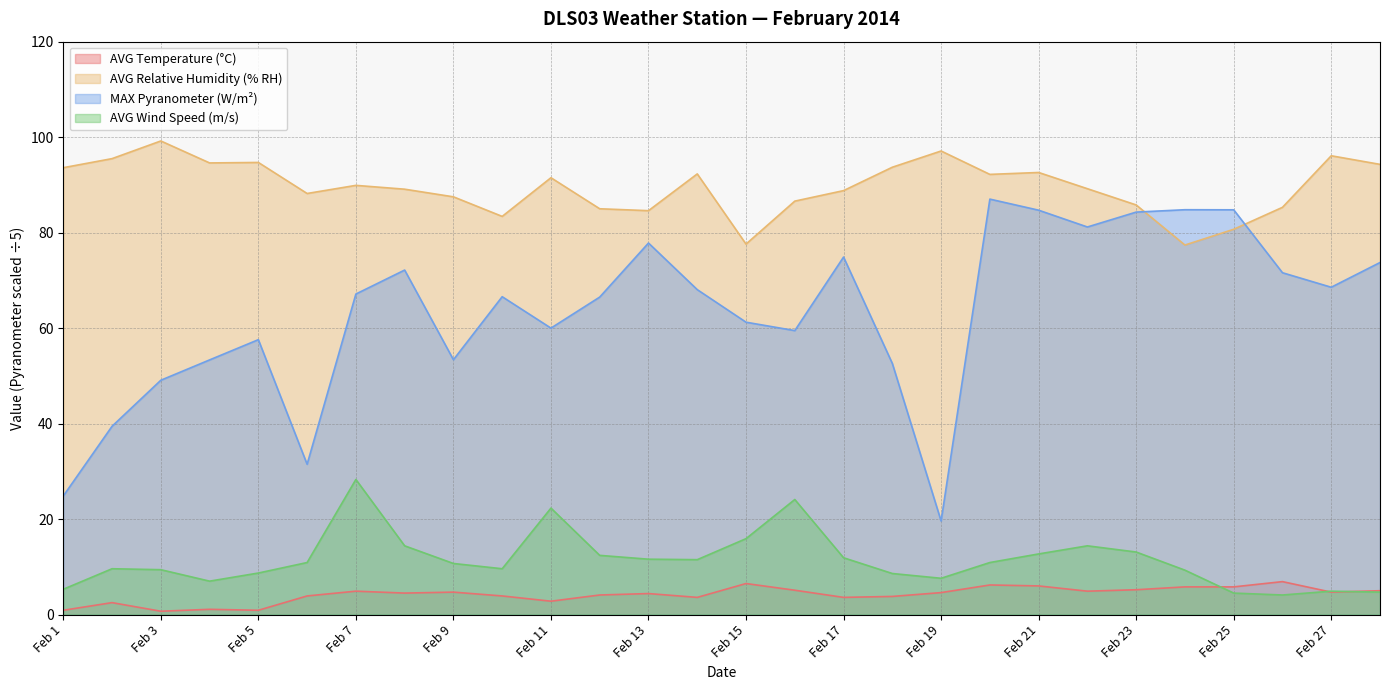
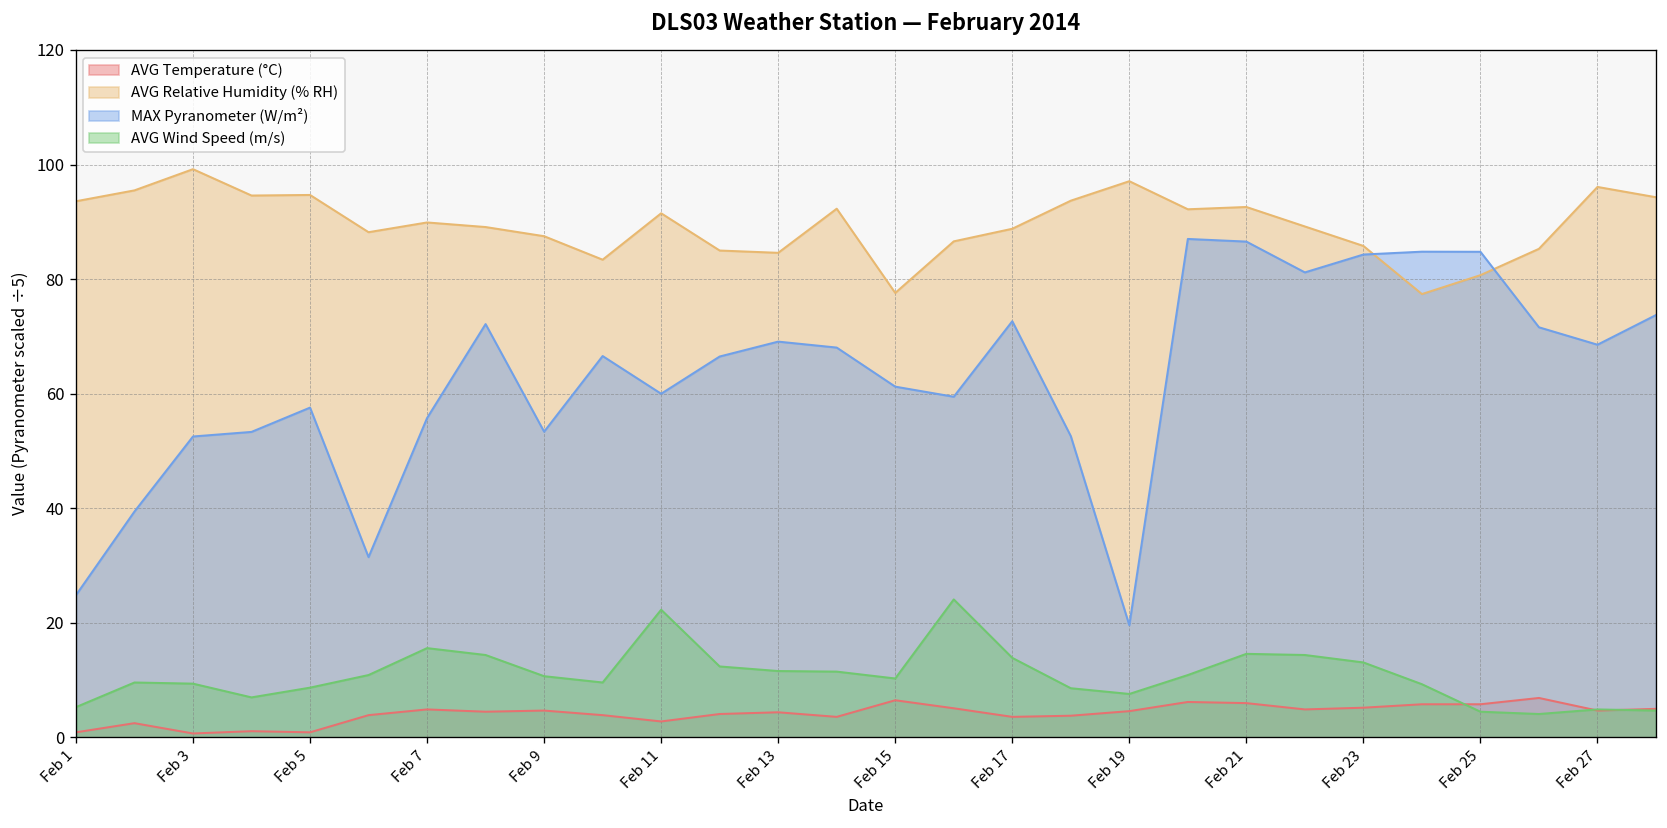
MAX Pyranometer (W/m²), Feb 3: 49 -> 53
MAX Pyranometer (W/m²), Feb 7: 67 -> 56
AVG Wind Speed (m/s), Feb 7: 28 -> 16
MAX Pyranometer (W/m²), Feb 13: 78 -> 69
AVG Wind Speed (m/s), Feb 15: 16 -> 10
MAX Pyranometer (W/m²), Feb 17: 75 -> 73
AVG Wind Speed (m/s), Feb 17: 12 -> 14
MAX Pyranometer (W/m²), Feb 21: 85 -> 87
AVG Wind Speed (m/s), Feb 21: 13 -> 15
